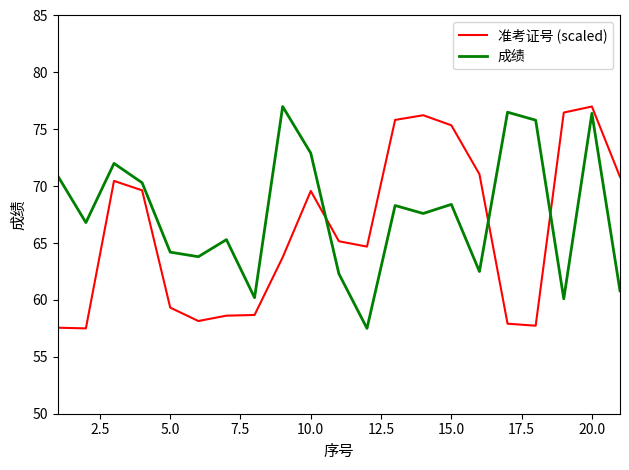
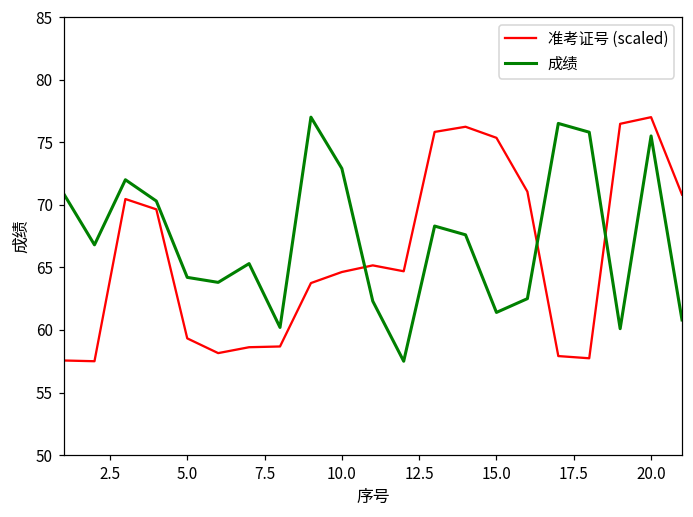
准考证号 (scaled), 10.0: 69.6 -> 64.6
成绩, 15.0: 68.4 -> 61.4
成绩, 20.0: 76.4 -> 75.5
